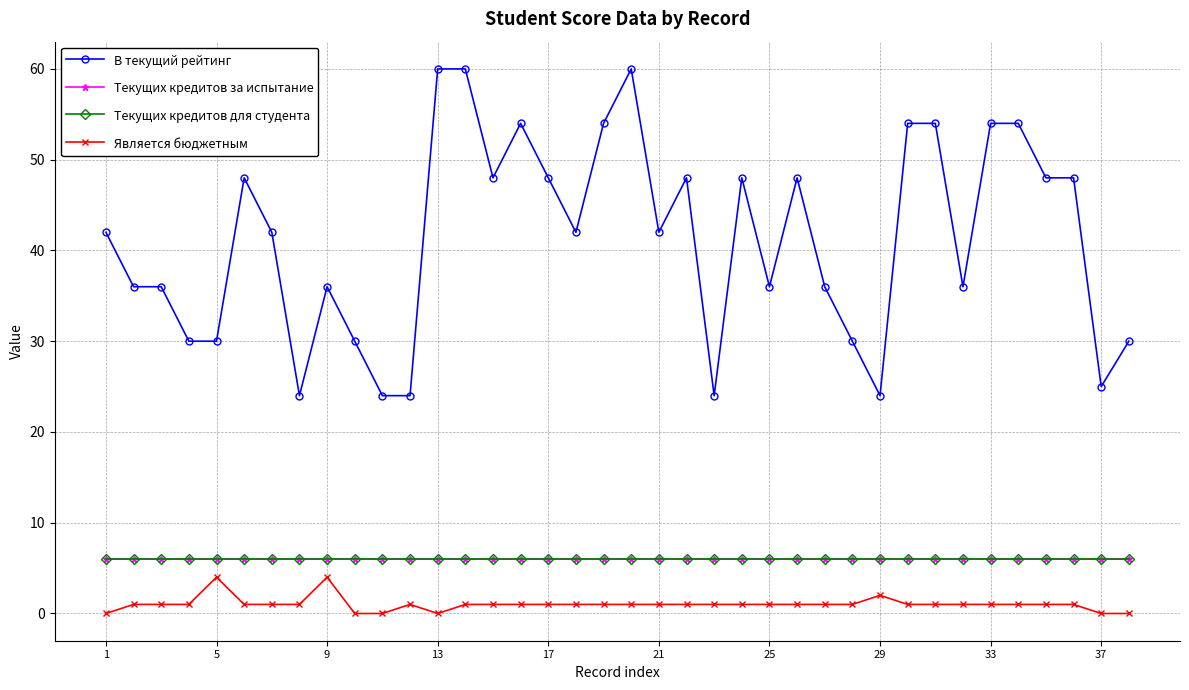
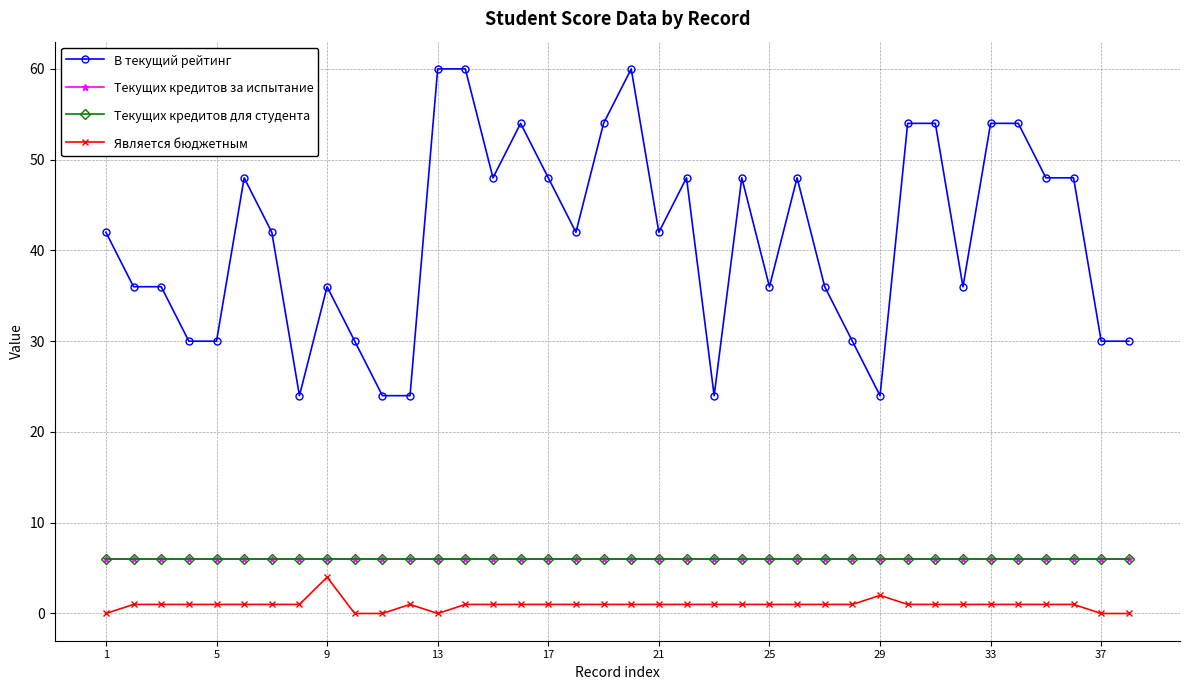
Является бюджетным, 5: 4 -> 1
В текущий рейтинг, 37: 25 -> 30
